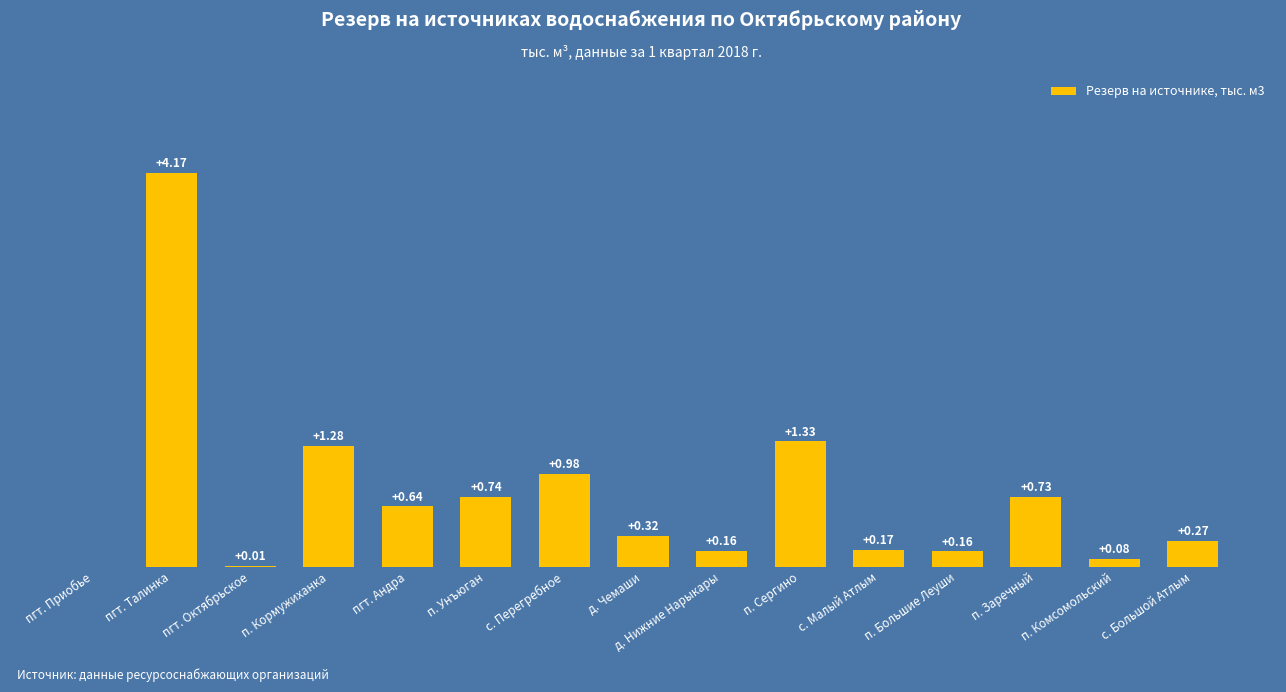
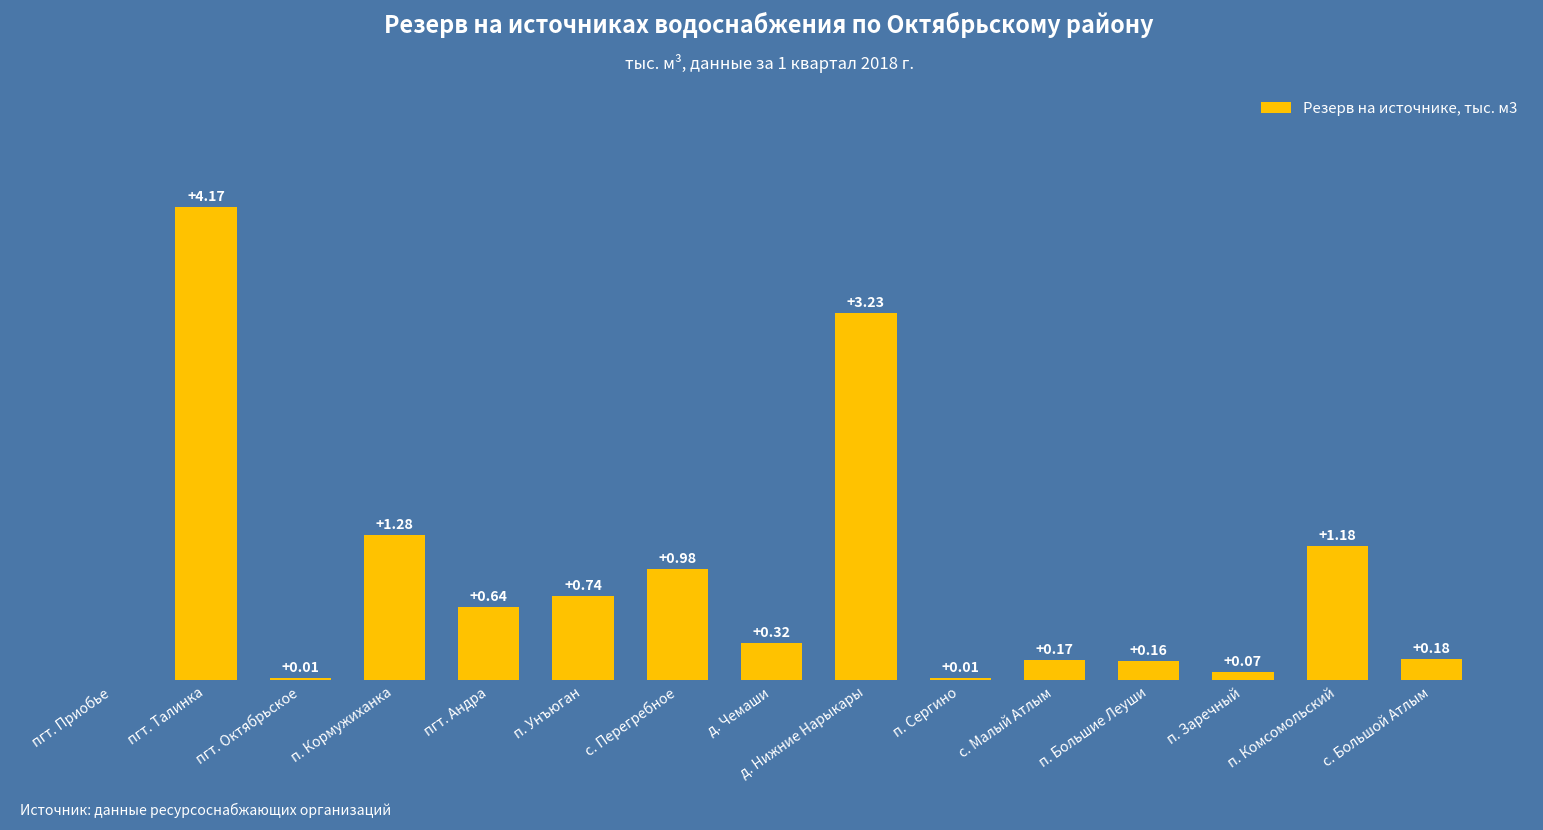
д. Нижние Нарыкары: +0.16 -> +3.23
п. Сергино: +1.33 -> +0.01
п. Заречный: +0.73 -> +0.07
п. Комсомольский: +0.08 -> +1.18
с. Большой Атлым: +0.27 -> +0.18
